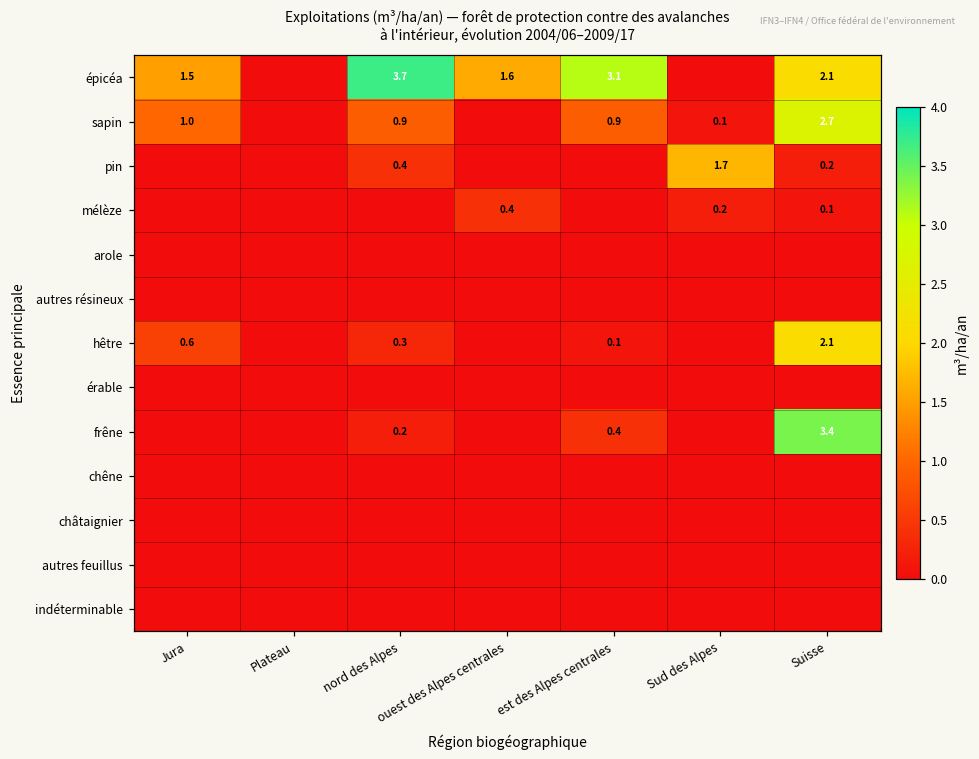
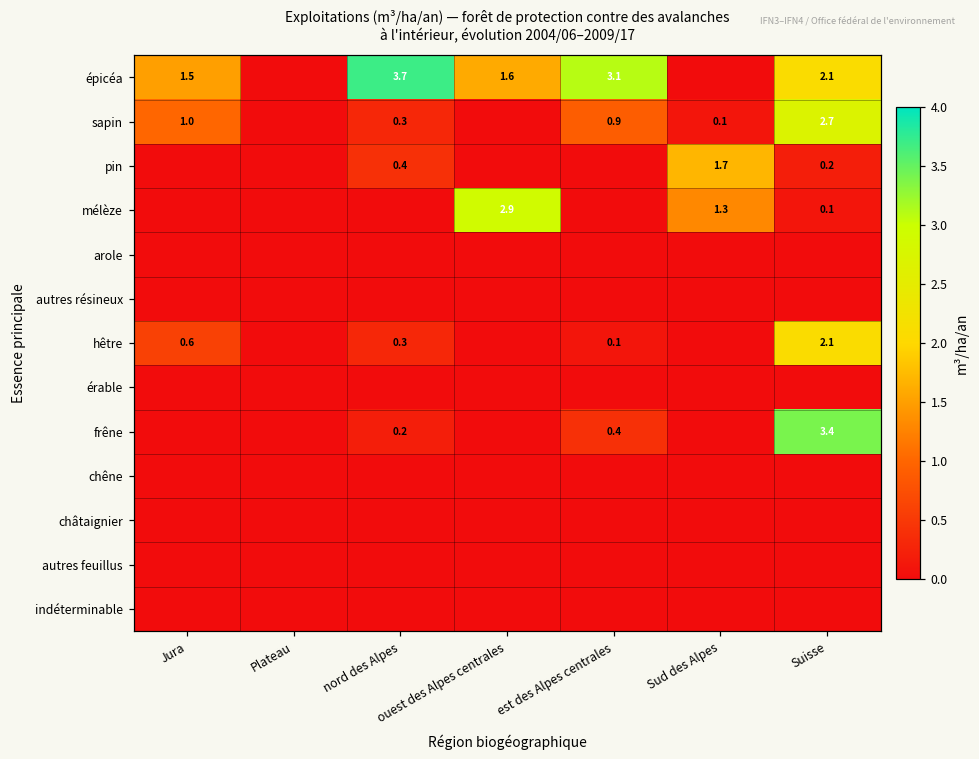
sapin, nord des Alpes: 0.9 -> 0.3
mélèze, ouest des Alpes centrales: 0.4 -> 2.9
mélèze, Sud des Alpes: 0.2 -> 1.3
